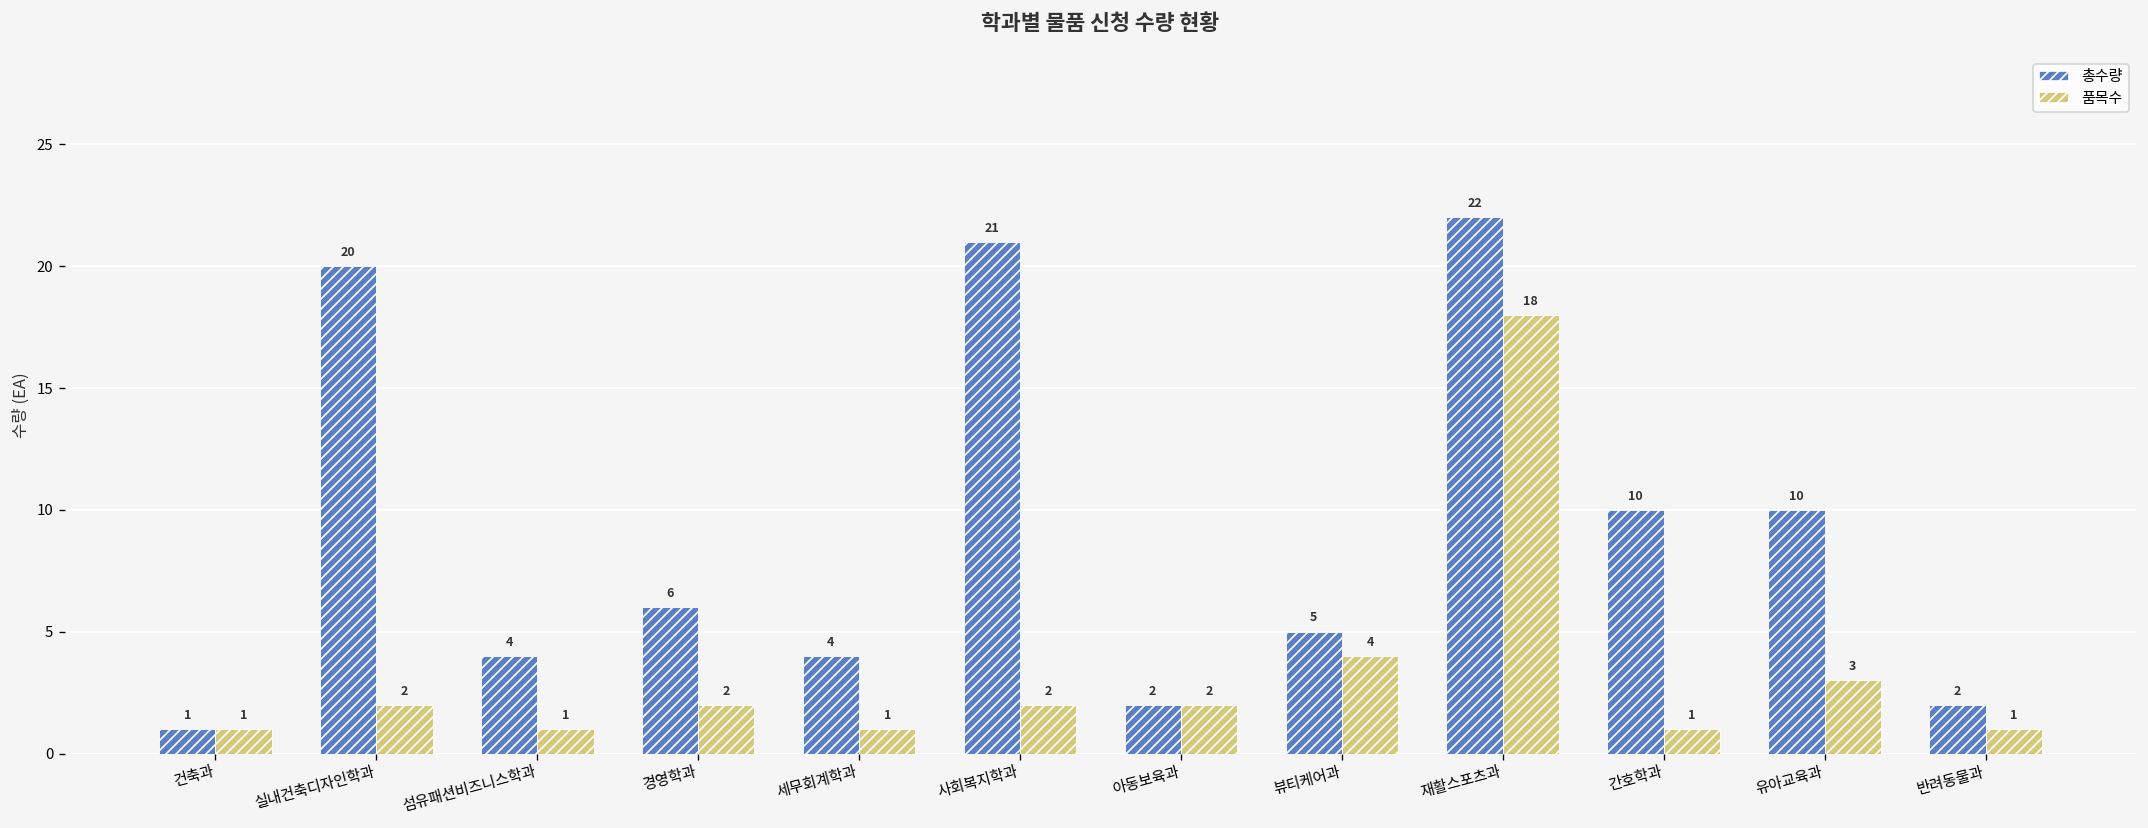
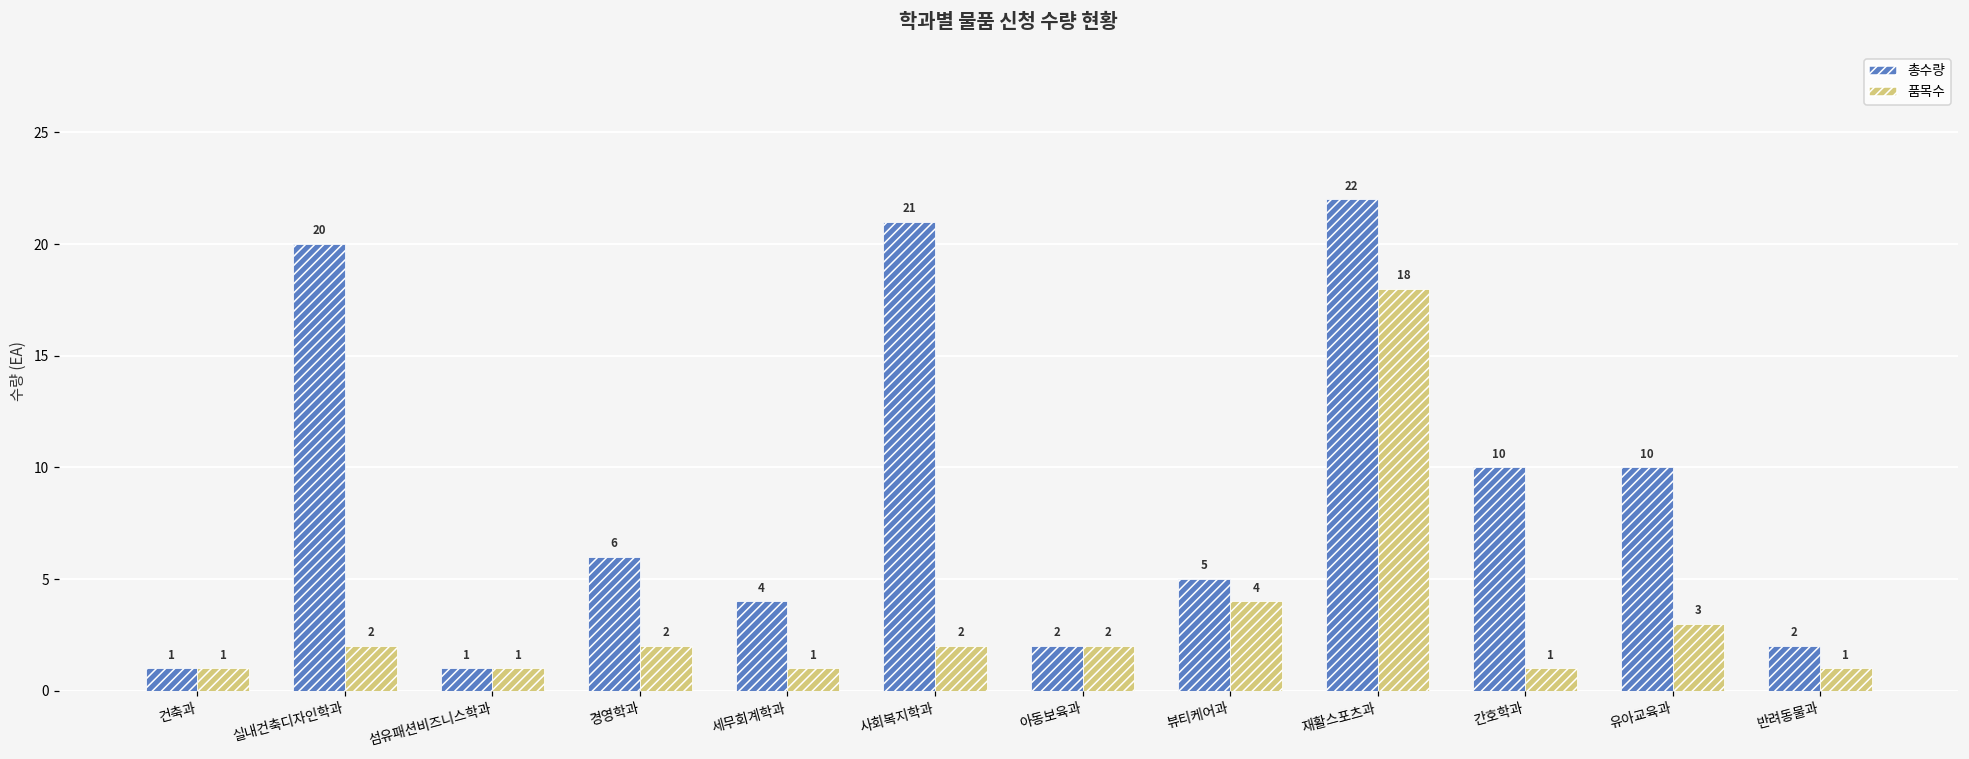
총수량, 섬유패션비즈니스학과: 4 -> 1
